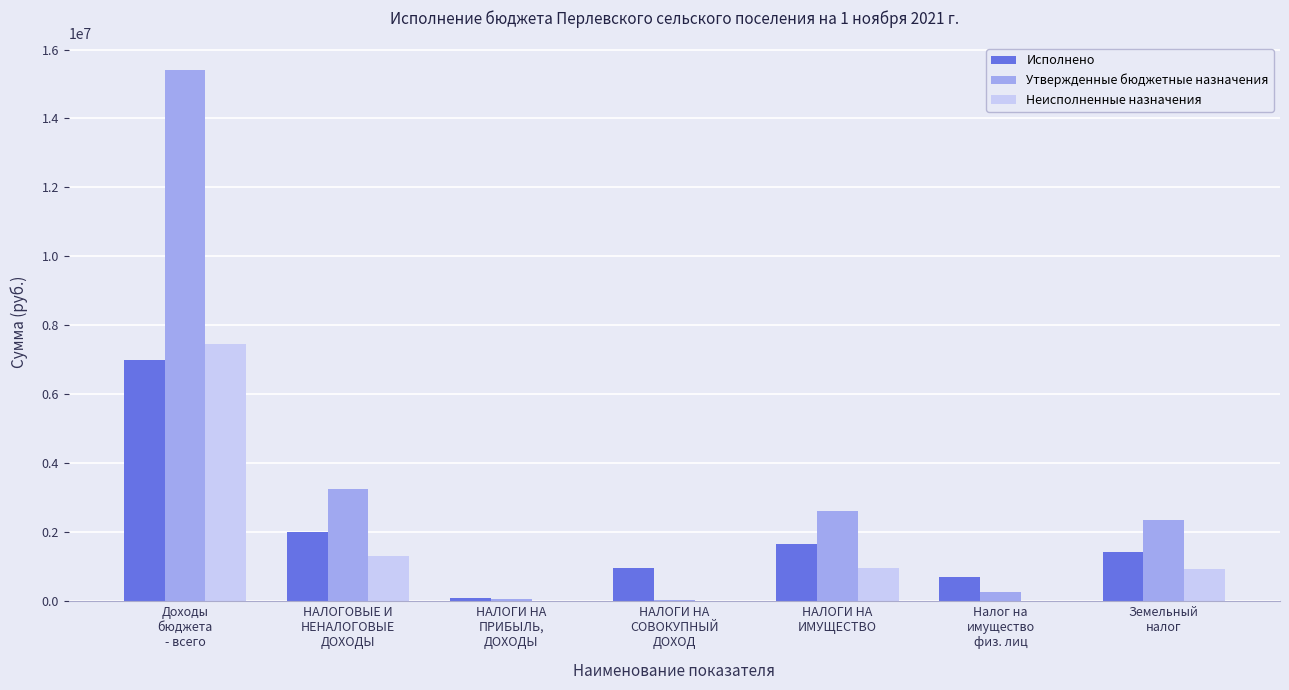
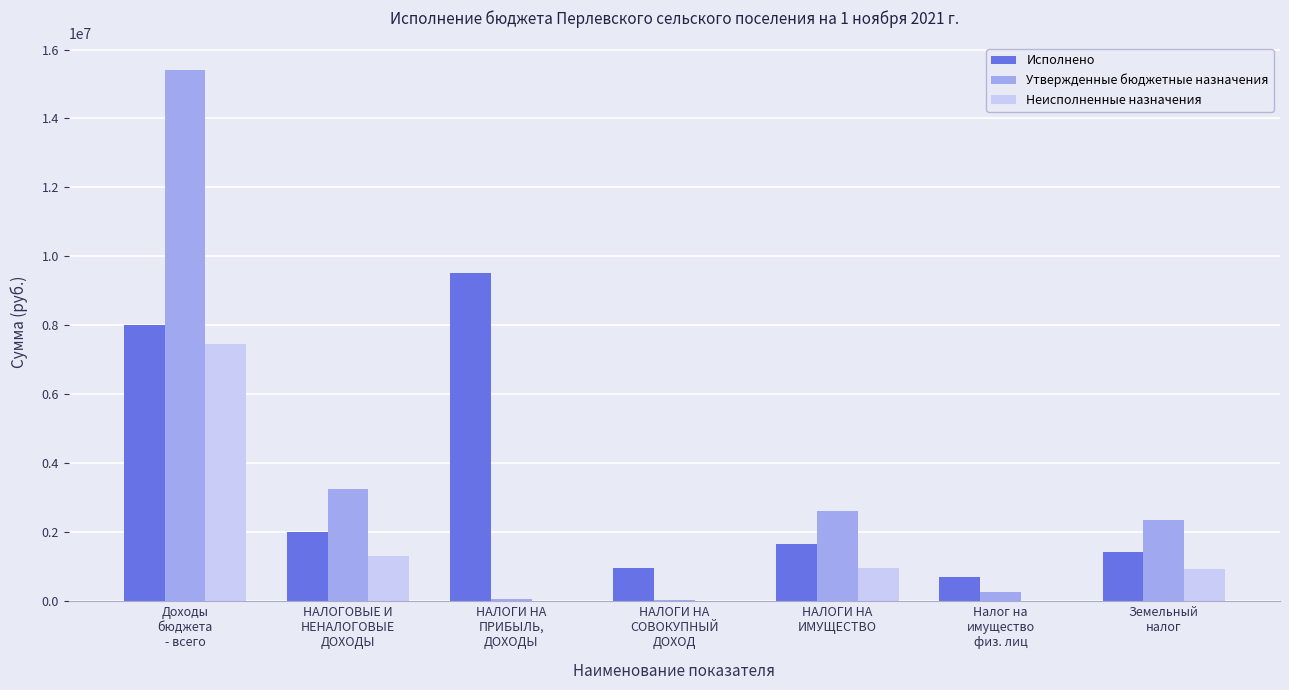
Исполнено, Доходы бюджета - всего: 7000000 -> 8000000
Исполнено, НАЛОГИ НА ПРИБЫЛЬ, ДОХОДЫ: 100000 -> 9500000
